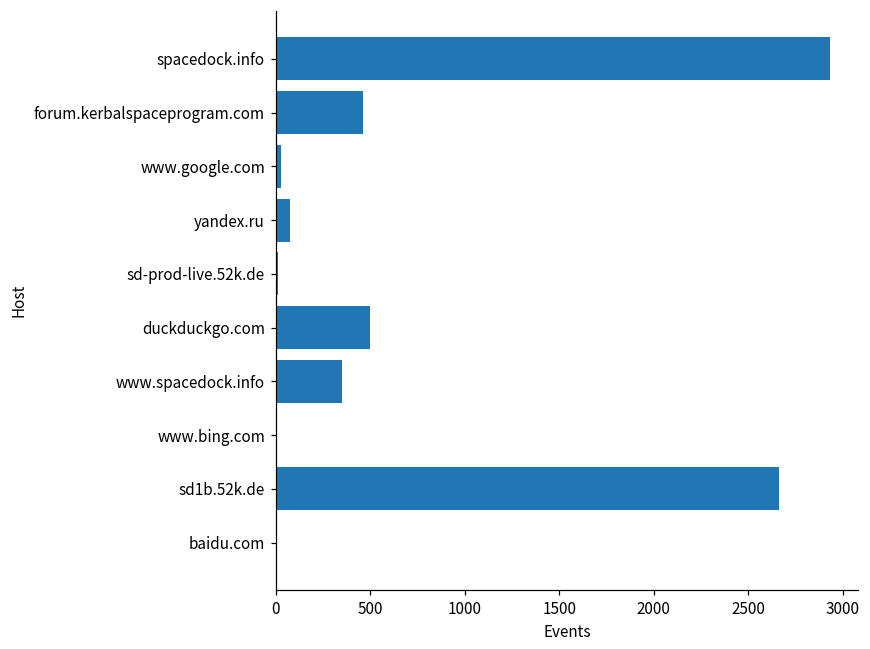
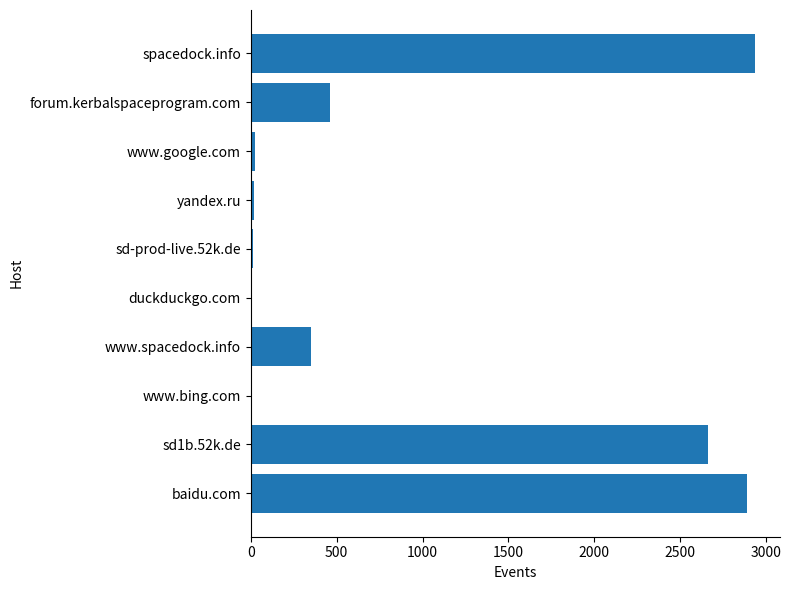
yandex.ru: 80 -> 20
duckduckgo.com: 500 -> 10
baidu.com: 0 -> 2890
